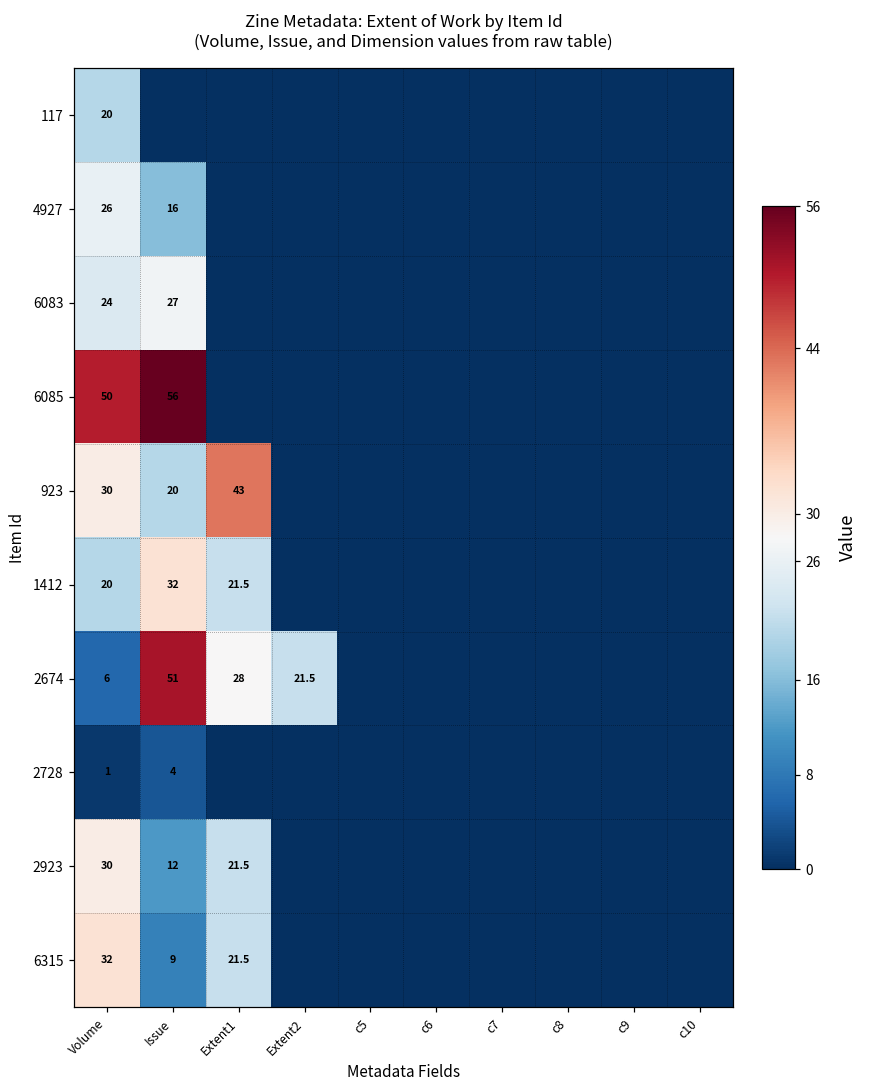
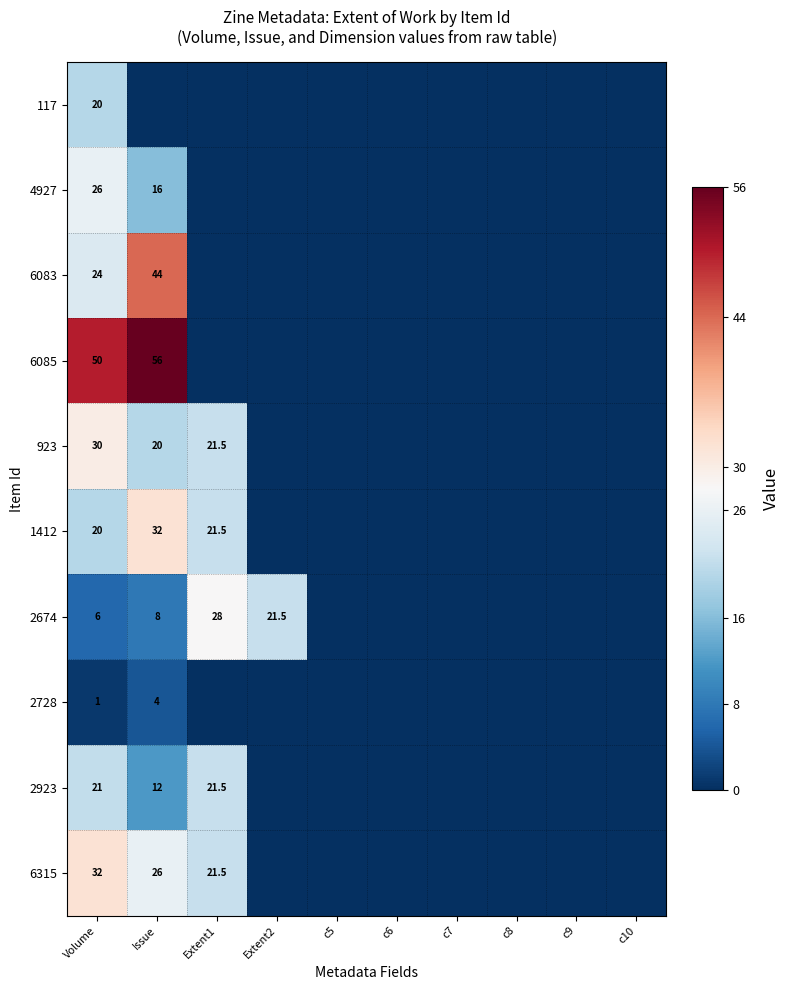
6083, Issue: 27 -> 44
923, Extent1: 43 -> 21.5
2674, Issue: 51 -> 8
2923, Volume: 30 -> 21
6315, Issue: 9 -> 26
